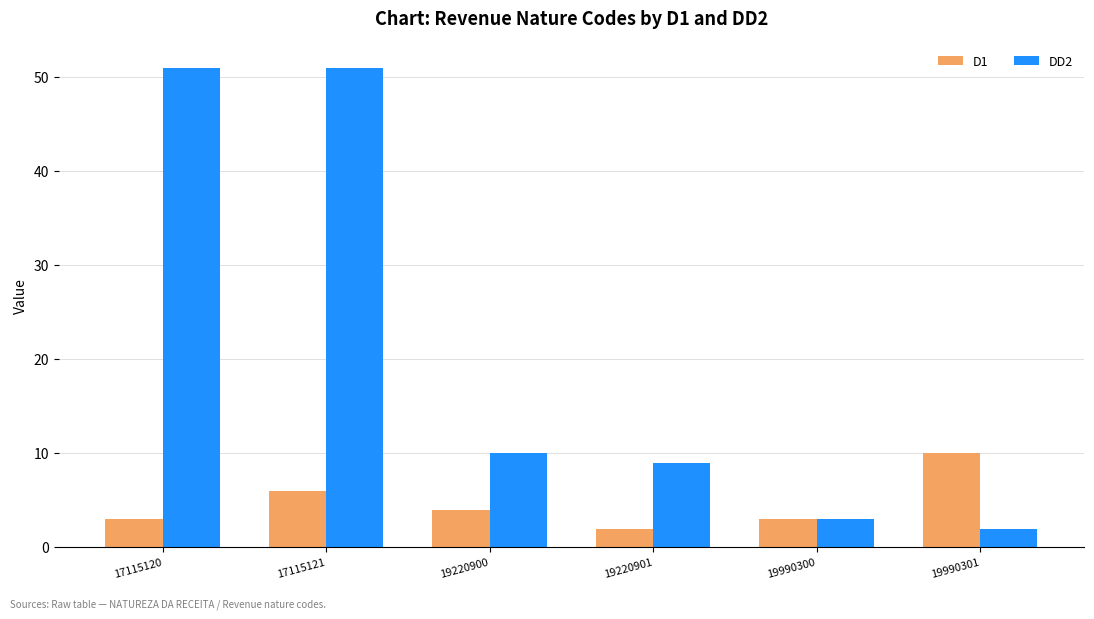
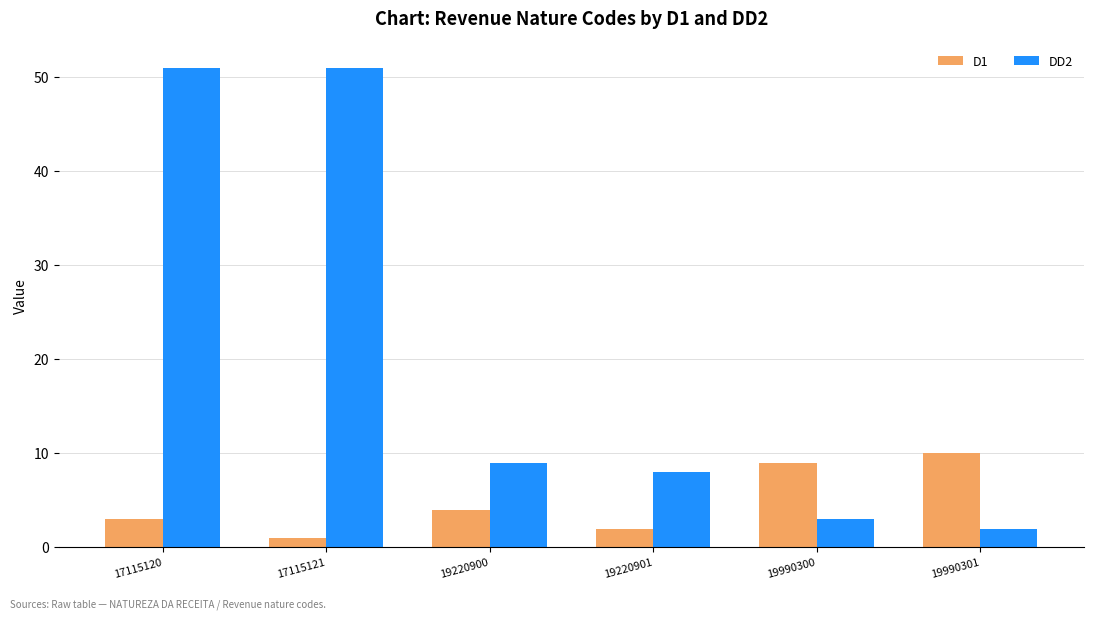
D1, 17115121: 6 -> 1
DD2, 19220900: 10 -> 9
DD2, 19220901: 9 -> 8
D1, 19990300: 3 -> 9
